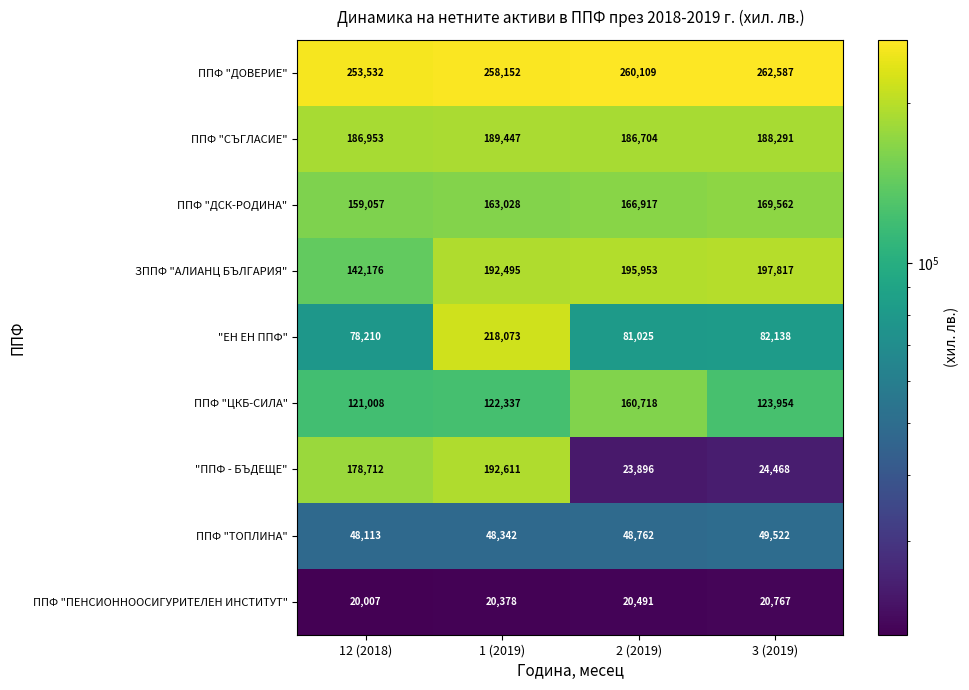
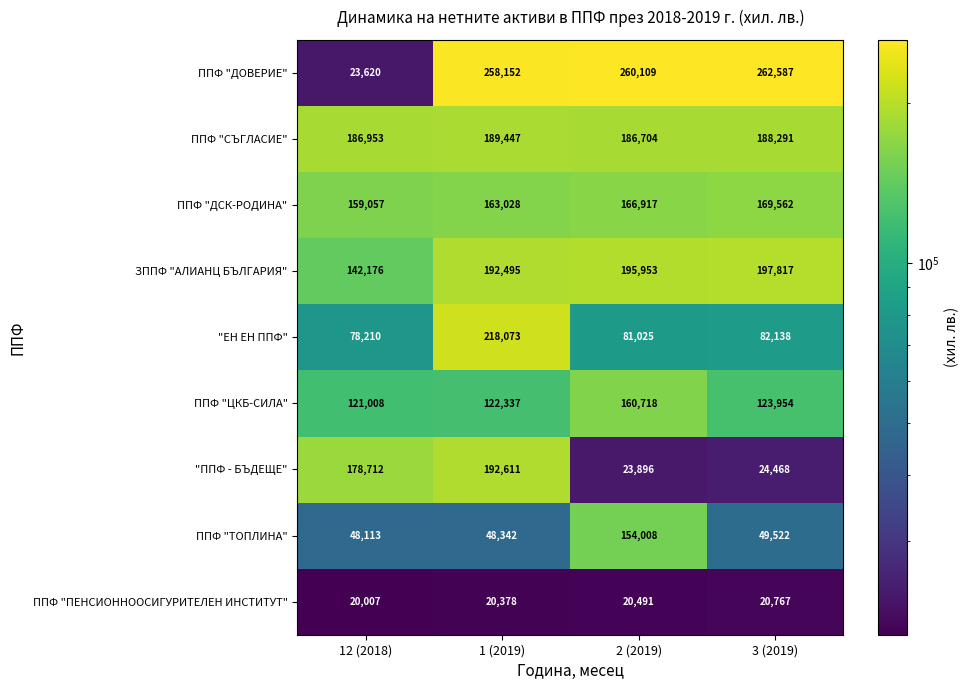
ППФ "ДОВЕРИЕ", 12 (2018): 253,532 -> 23,620
ППФ "ТОПЛИНА", 2 (2019): 48,762 -> 154,008
